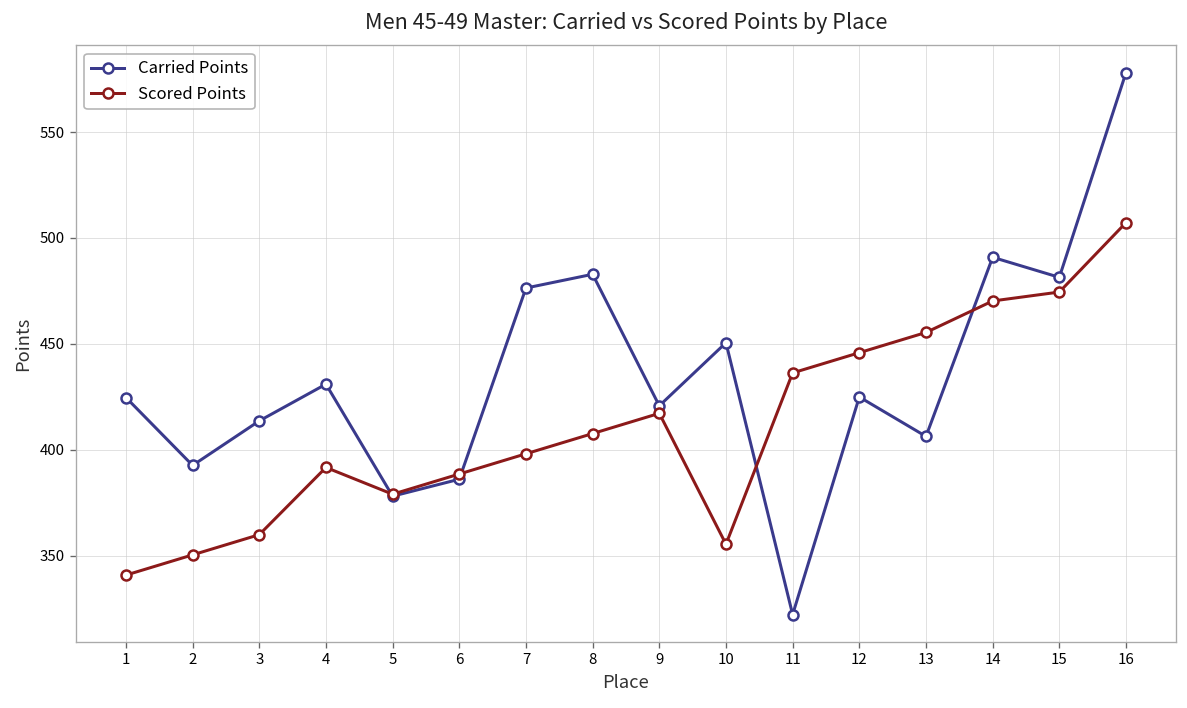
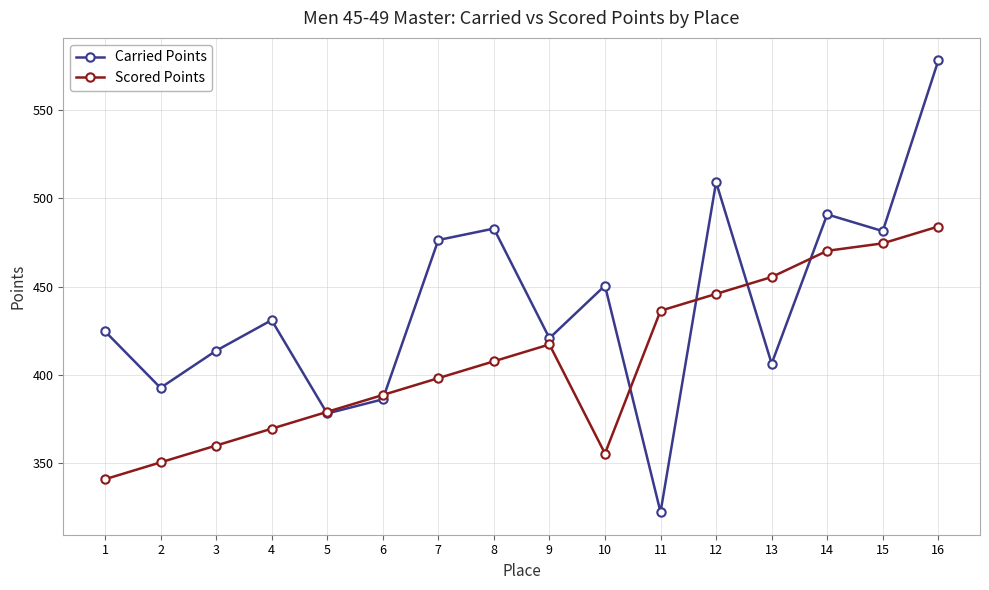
Scored Points, 4: 392 -> 369
Carried Points, 12: 425 -> 509
Scored Points, 16: 507 -> 484
